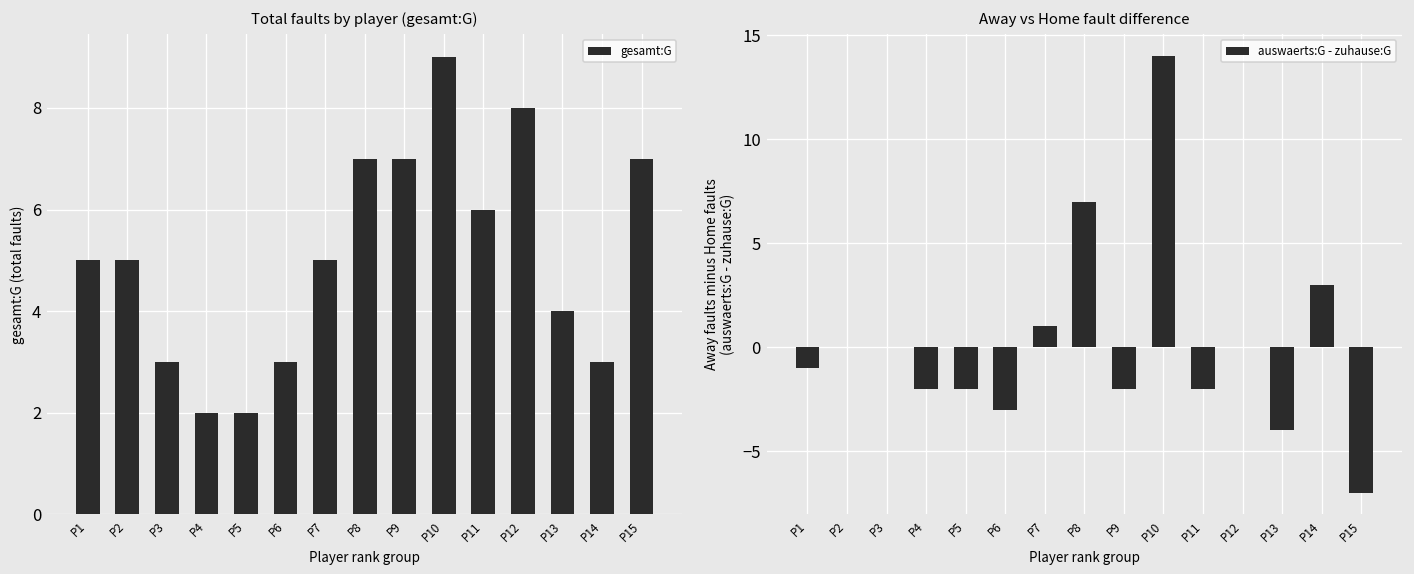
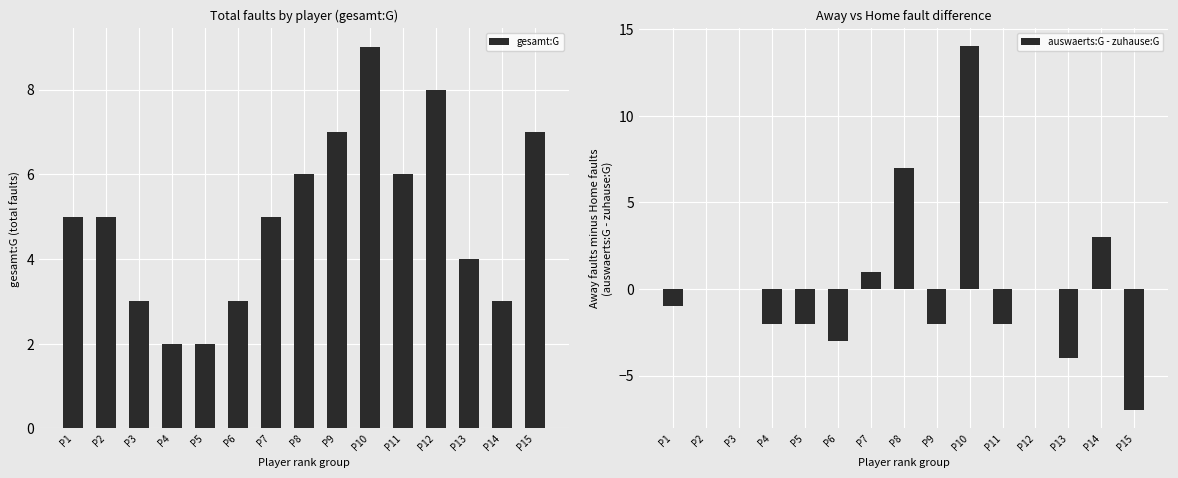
Total faults by player (gesamt:G), P8: 7 -> 6
